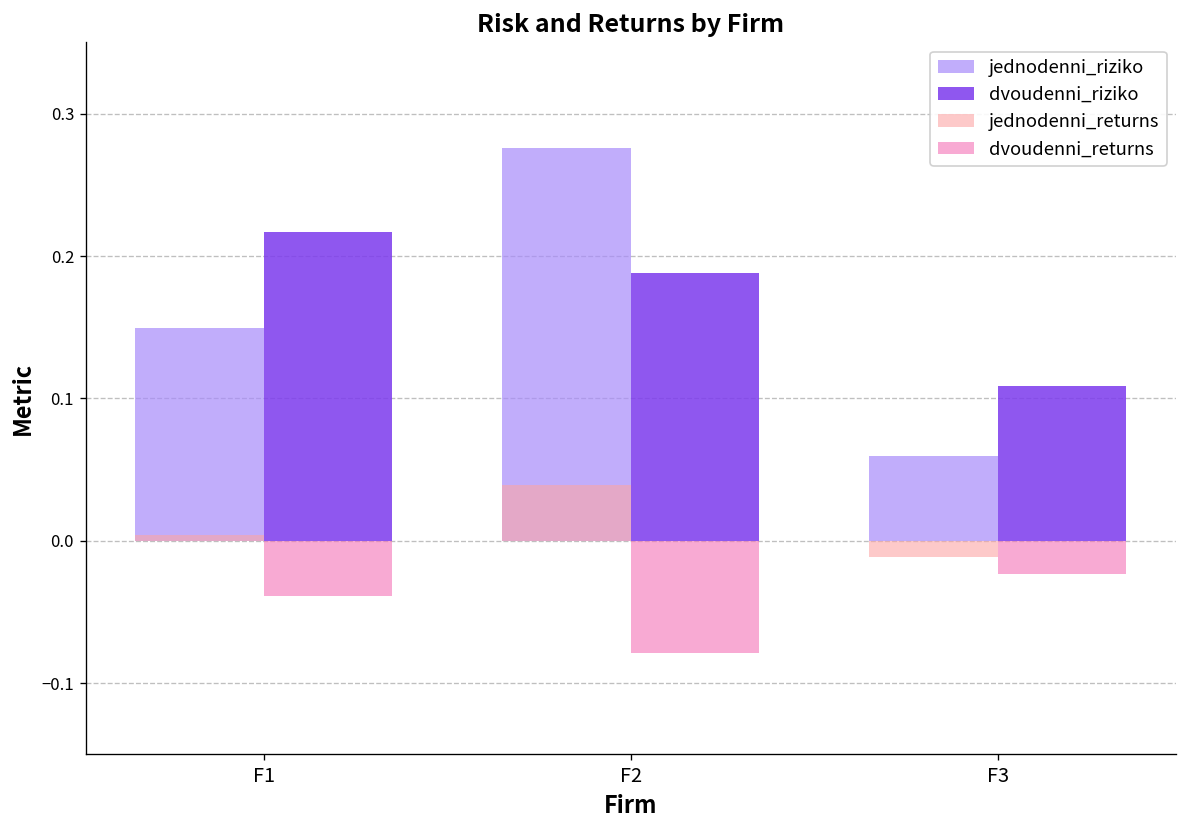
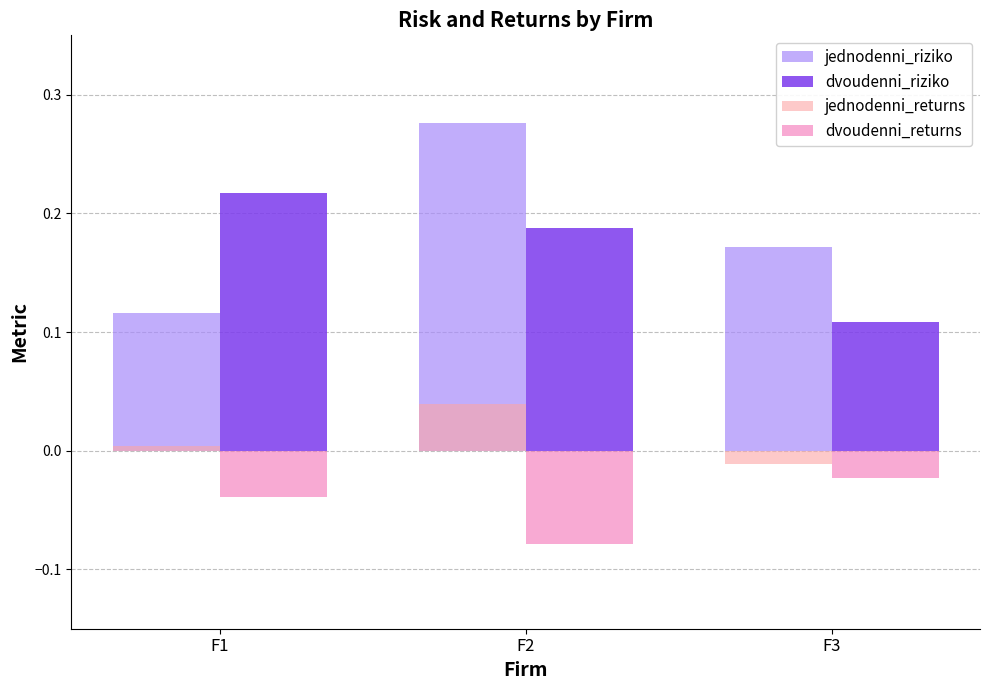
jednodenni_riziko, F1: 0.150 -> 0.116
jednodenni_riziko, F3: 0.059 -> 0.172
